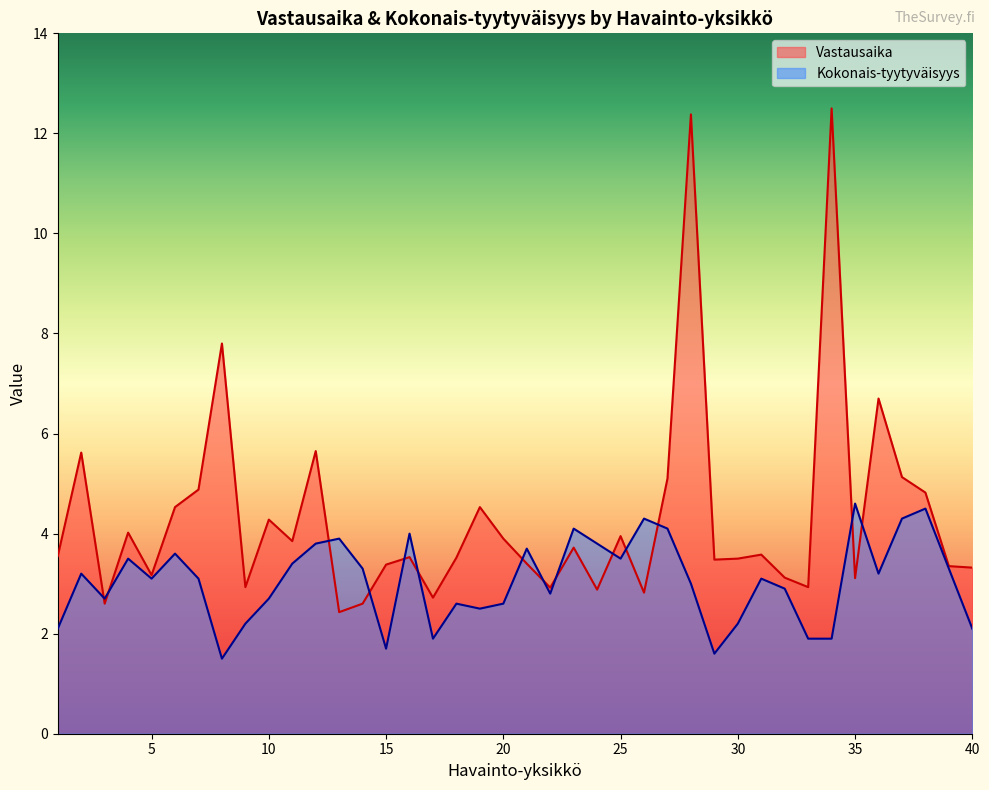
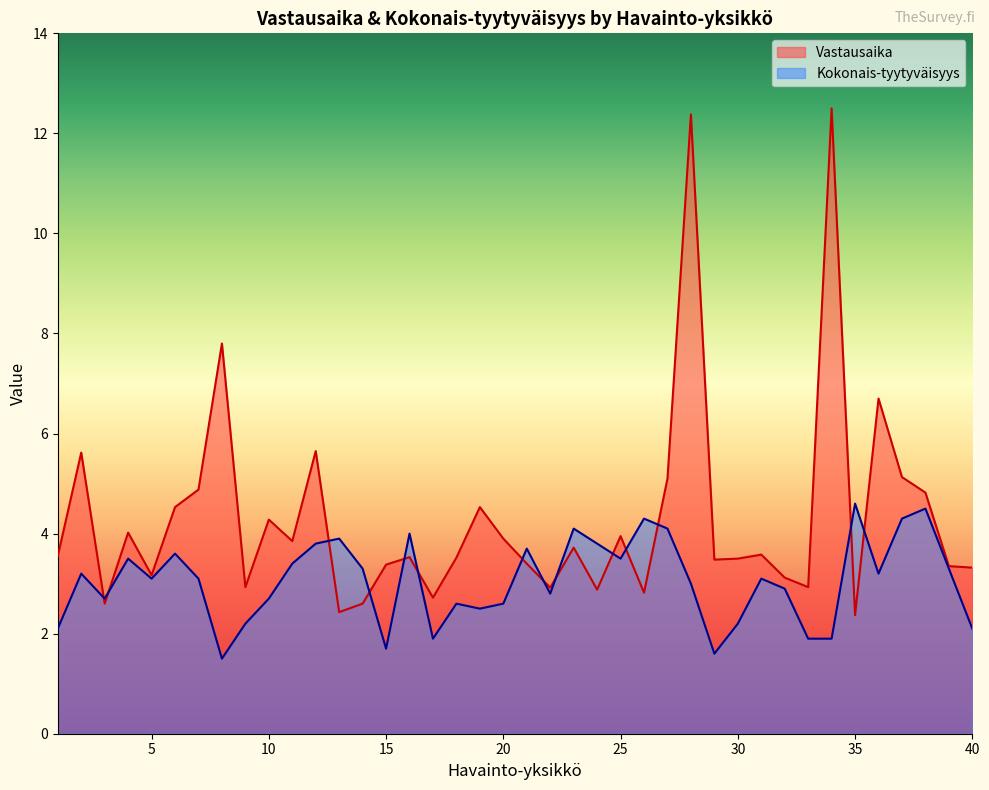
Vastausaika, 35: 3.1 -> 2.4
